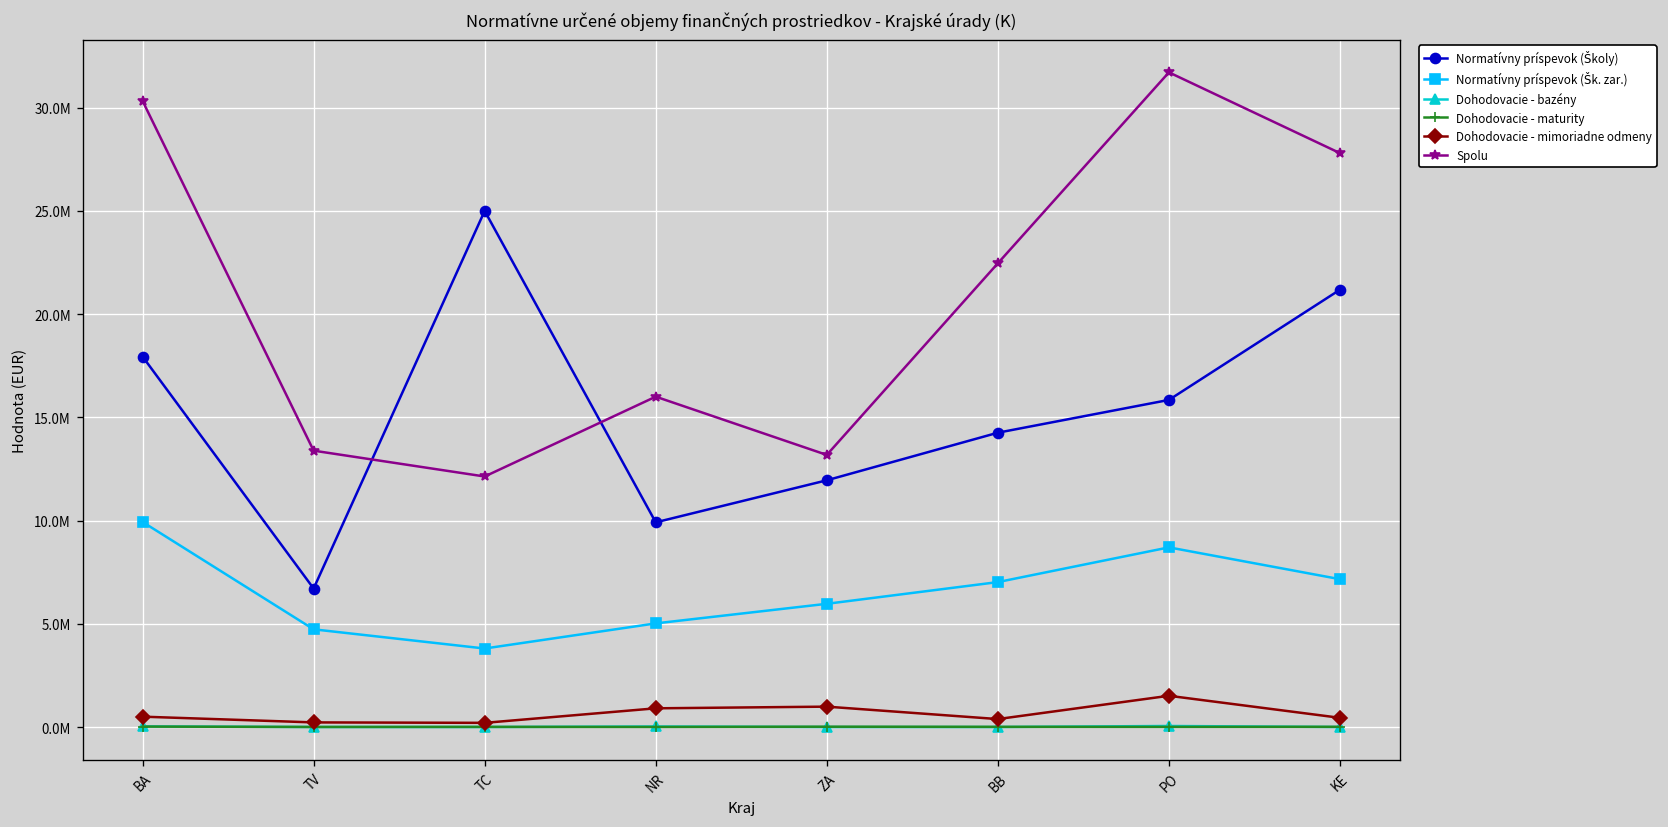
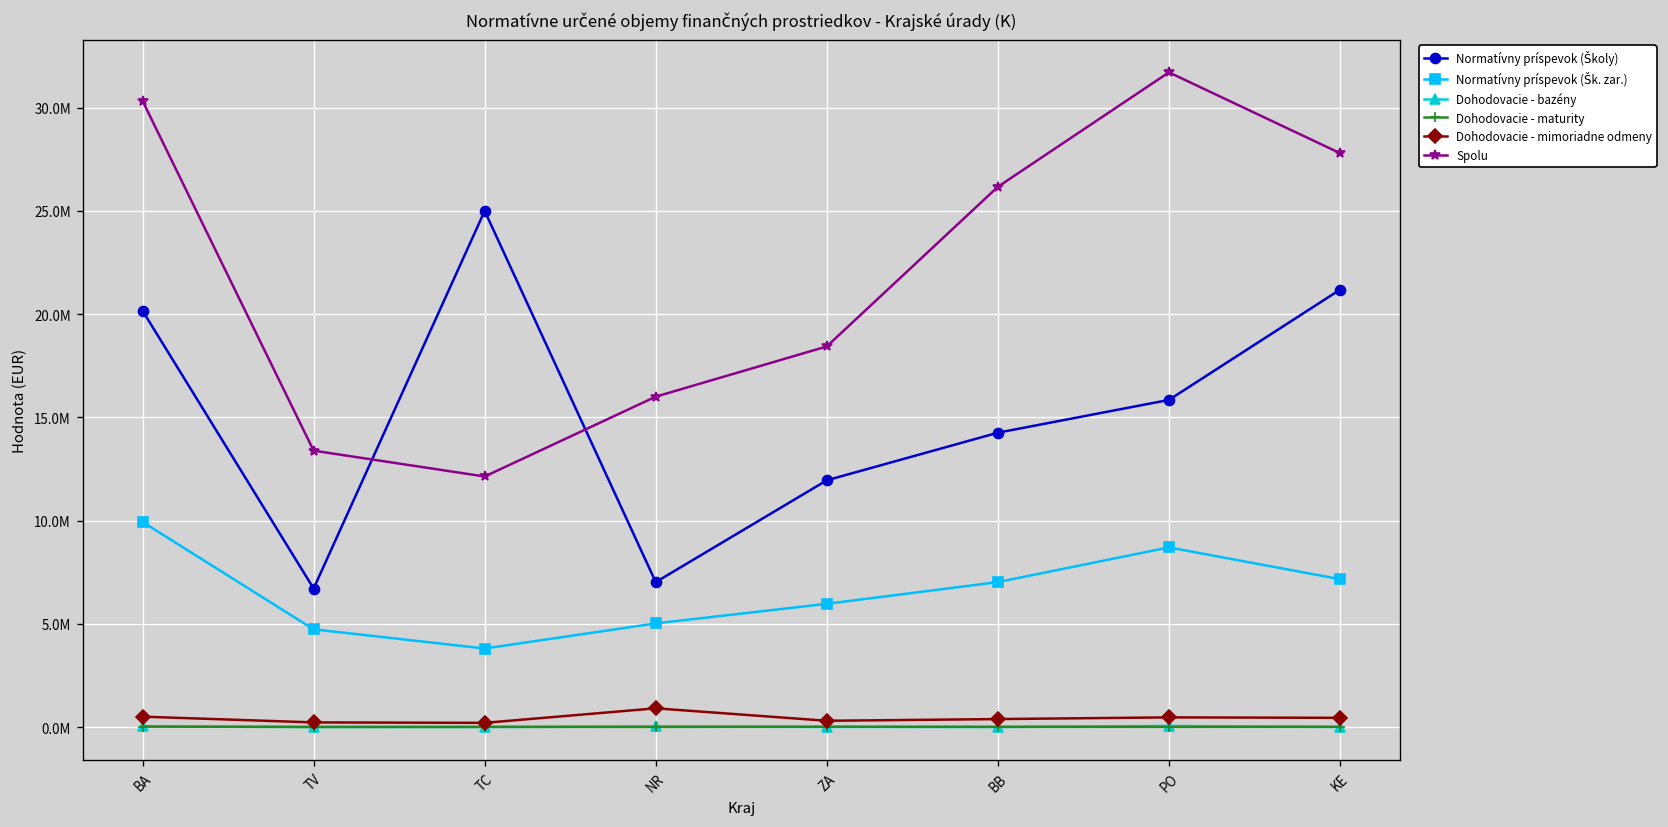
Normatívny príspevok (Školy), BA: 17900000 -> 20200000
Normatívny príspevok (Školy), NR: 9900000 -> 7000000
Dohodovacie - mimoriadne odmeny, ZA: 1000000 -> 300000
Spolu, ZA: 13200000 -> 18400000
Spolu, BB: 22500000 -> 26200000
Dohodovacie - mimoriadne odmeny, PO: 1500000 -> 500000
